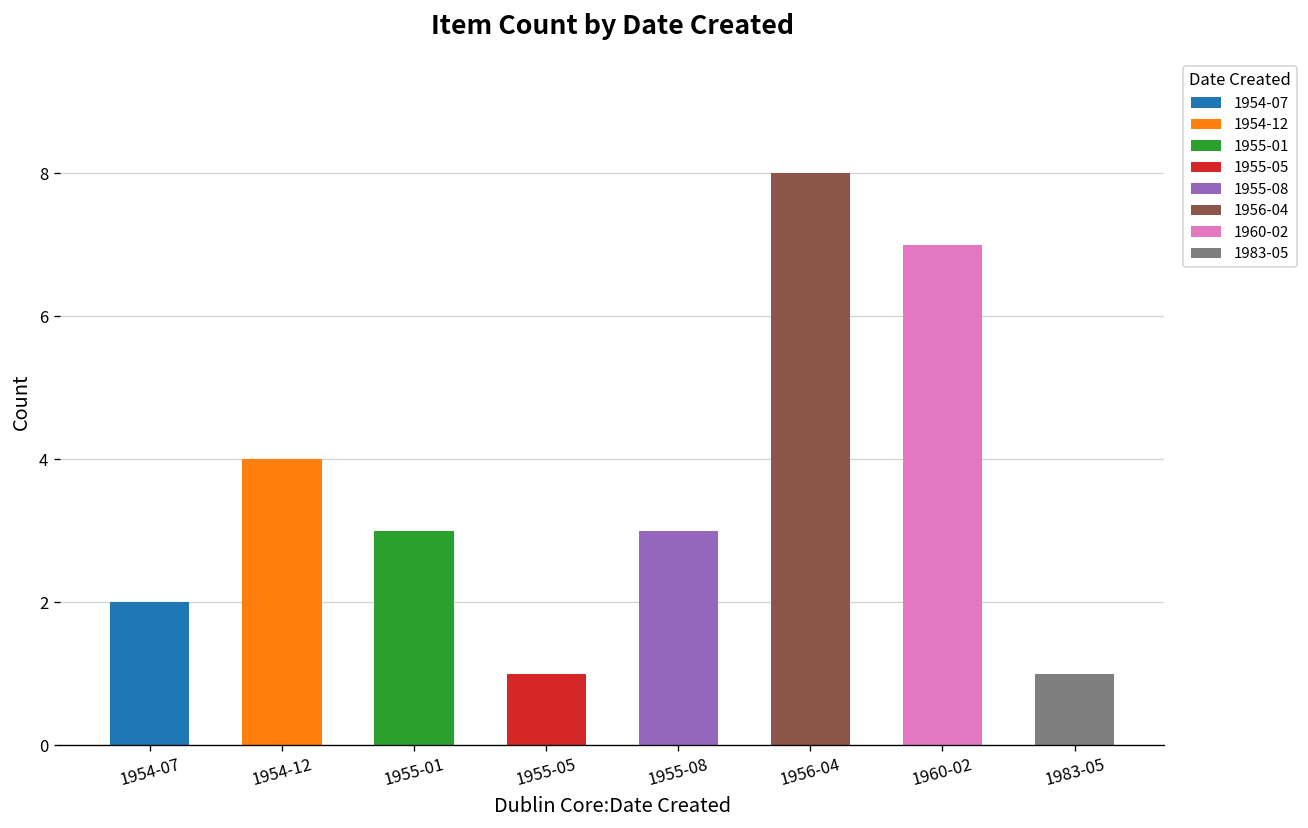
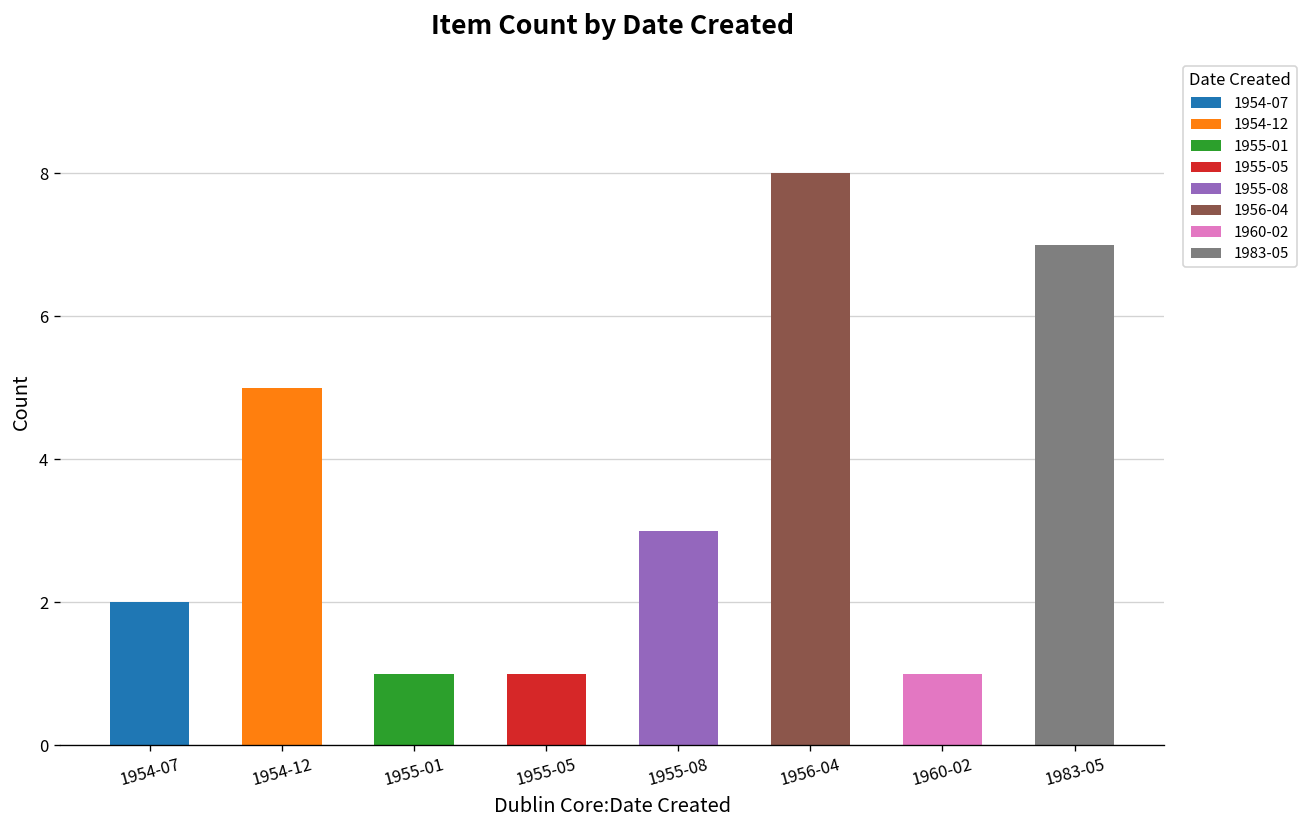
1954-12, 1954-12: 4 -> 5
1955-01, 1955-01: 3 -> 1
1960-02, 1960-02: 7 -> 1
1983-05, 1983-05: 1 -> 7
